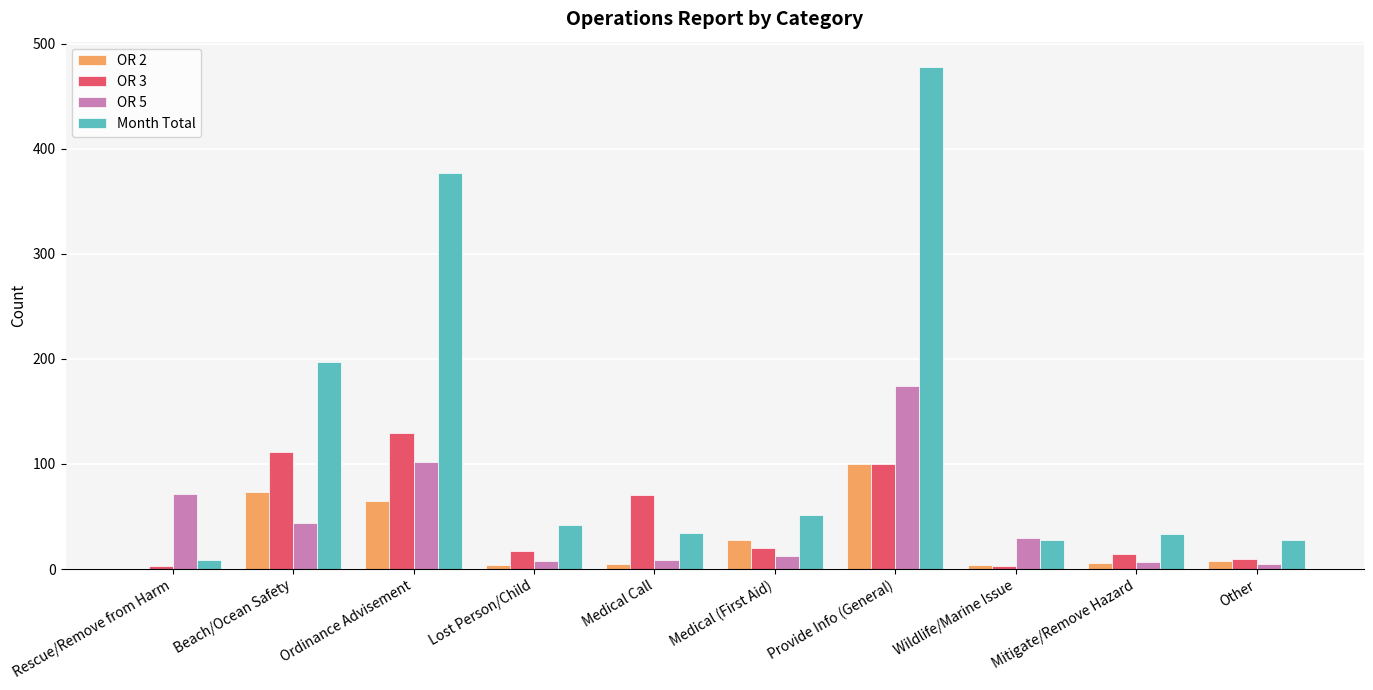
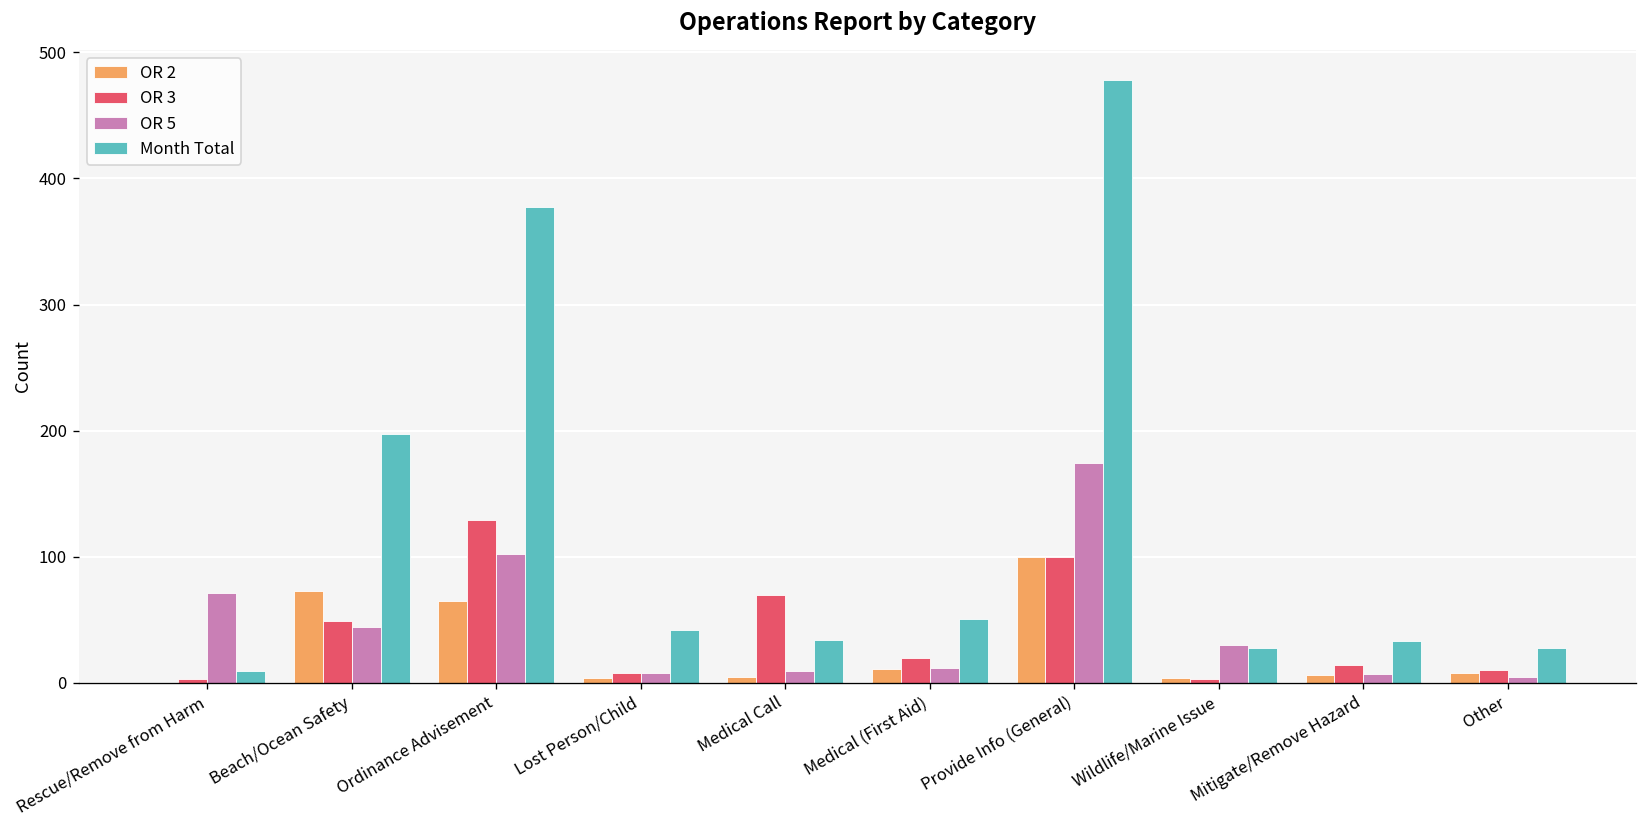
OR 3, Beach/Ocean Safety: 111 -> 49
OR 3, Lost Person/Child: 17 -> 8
OR 2, Medical (First Aid): 28 -> 11
